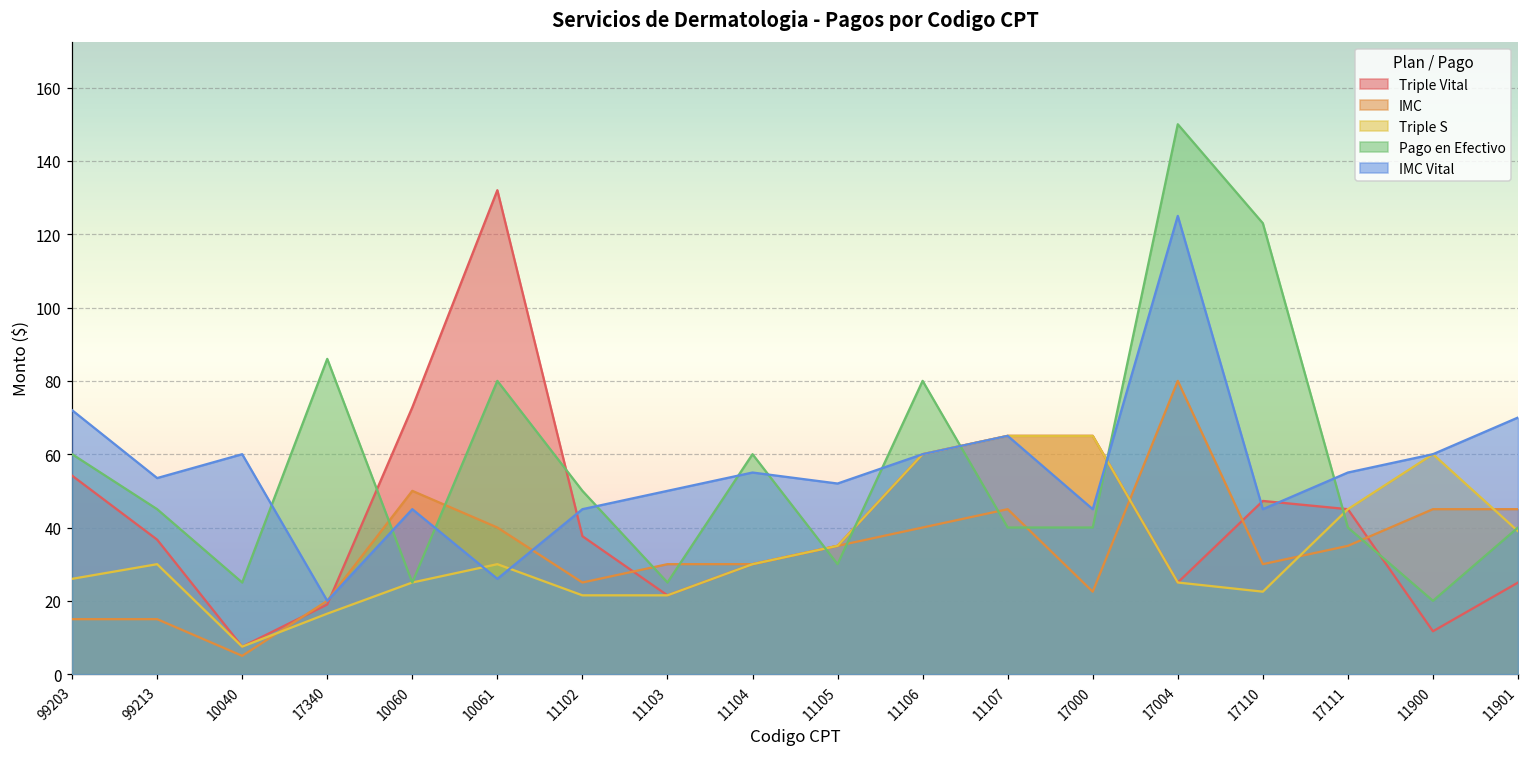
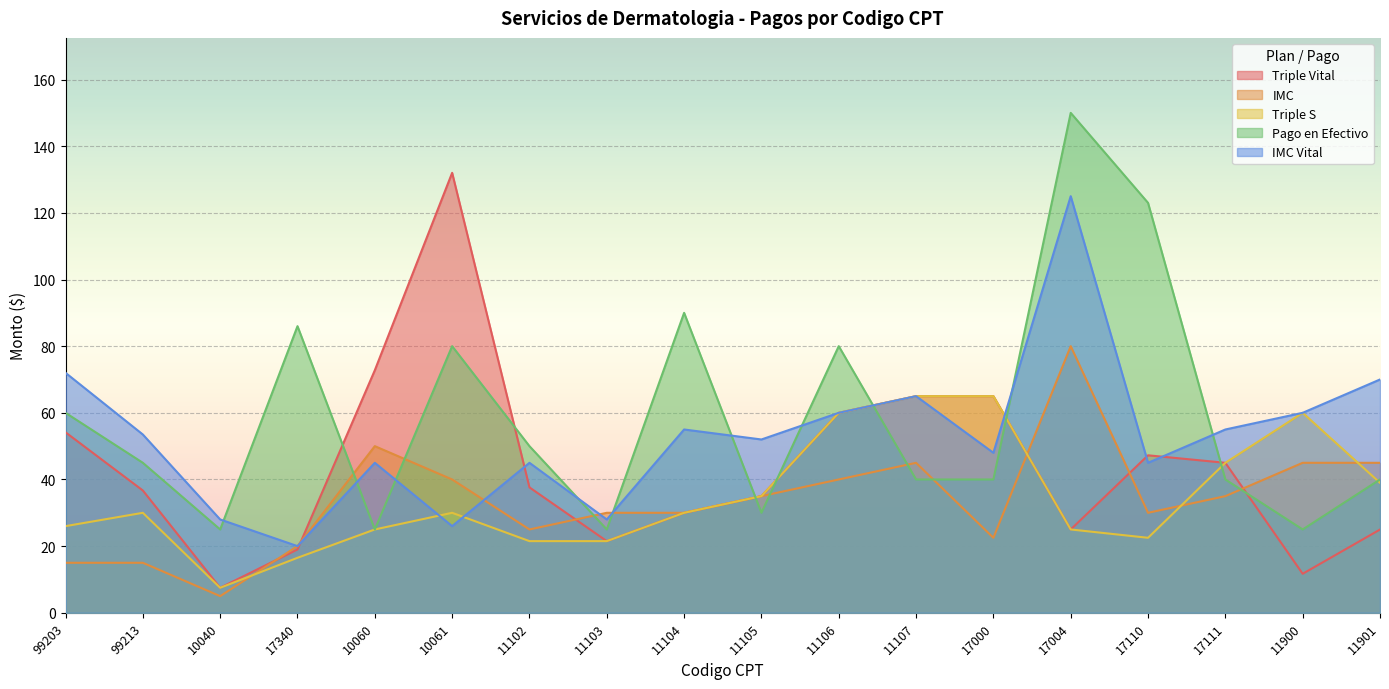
IMC Vital, 10040: 60 -> 28
IMC Vital, 11103: 50 -> 28
Pago en Efectivo, 11104: 60 -> 90
IMC Vital, 17000: 45 -> 48
Pago en Efectivo, 11900: 20 -> 25
